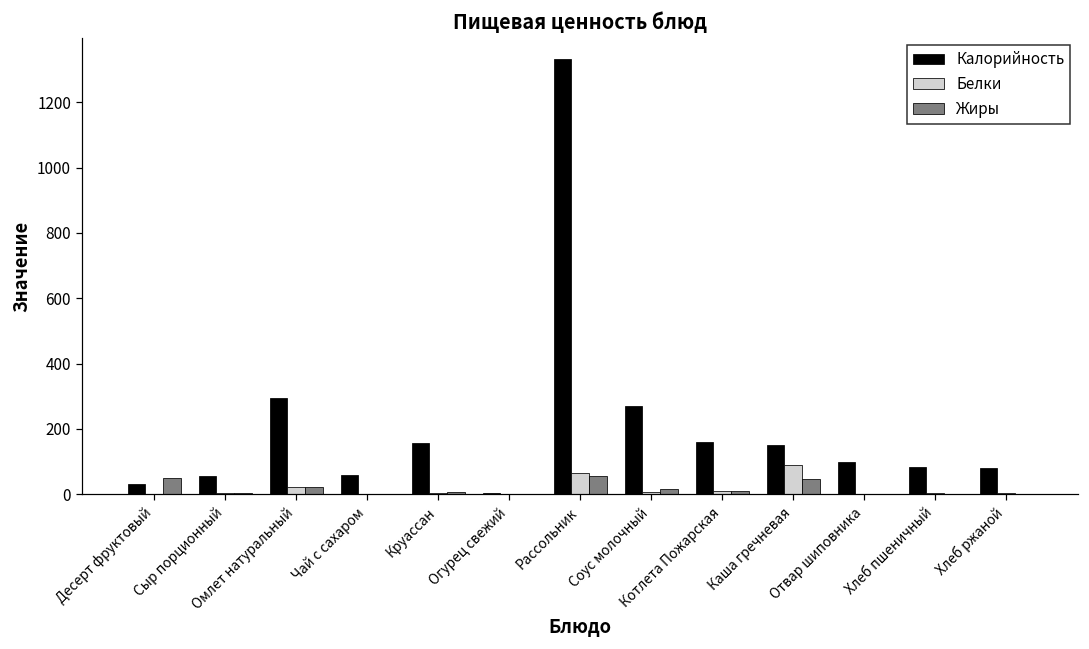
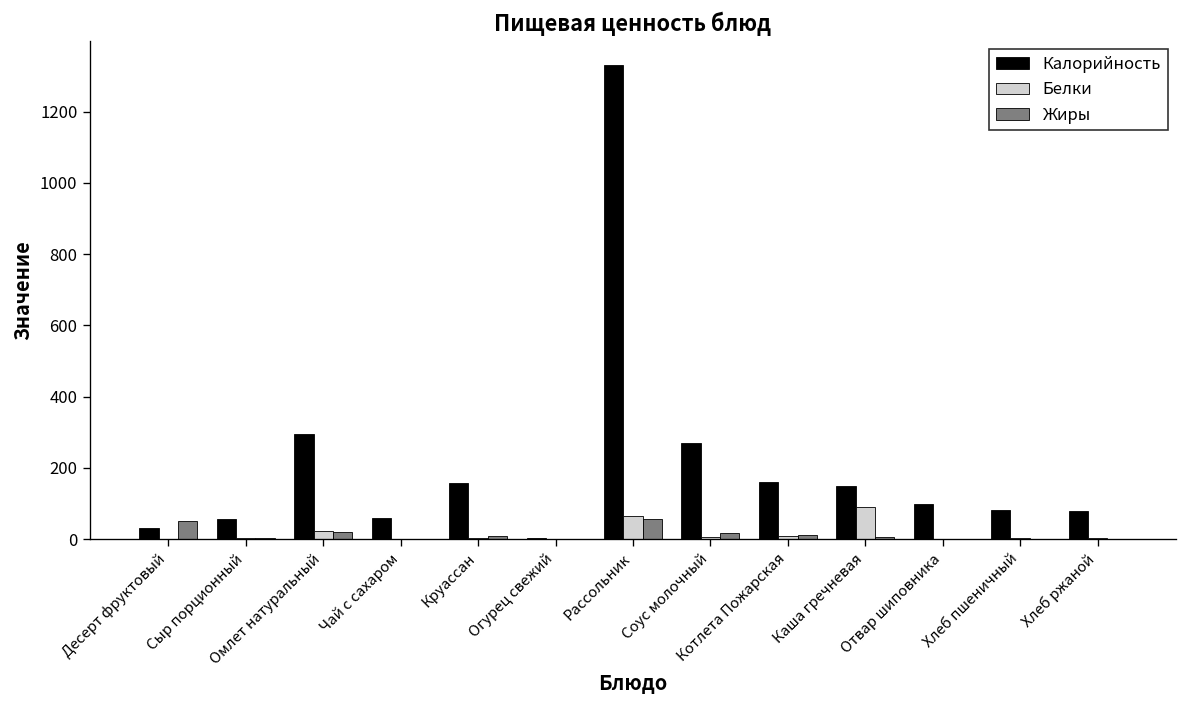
Жиры, Каша гречневая: 50 -> 0
